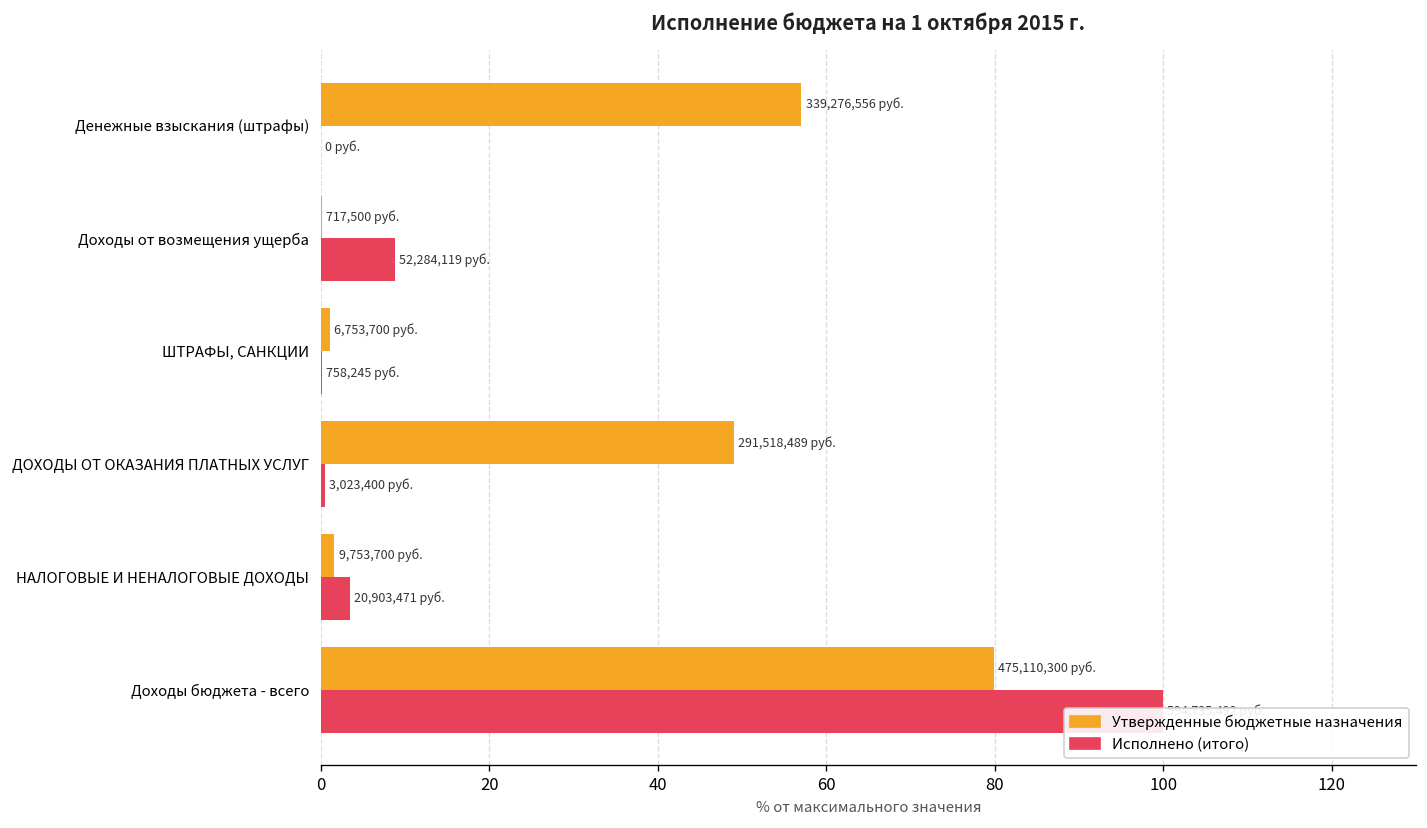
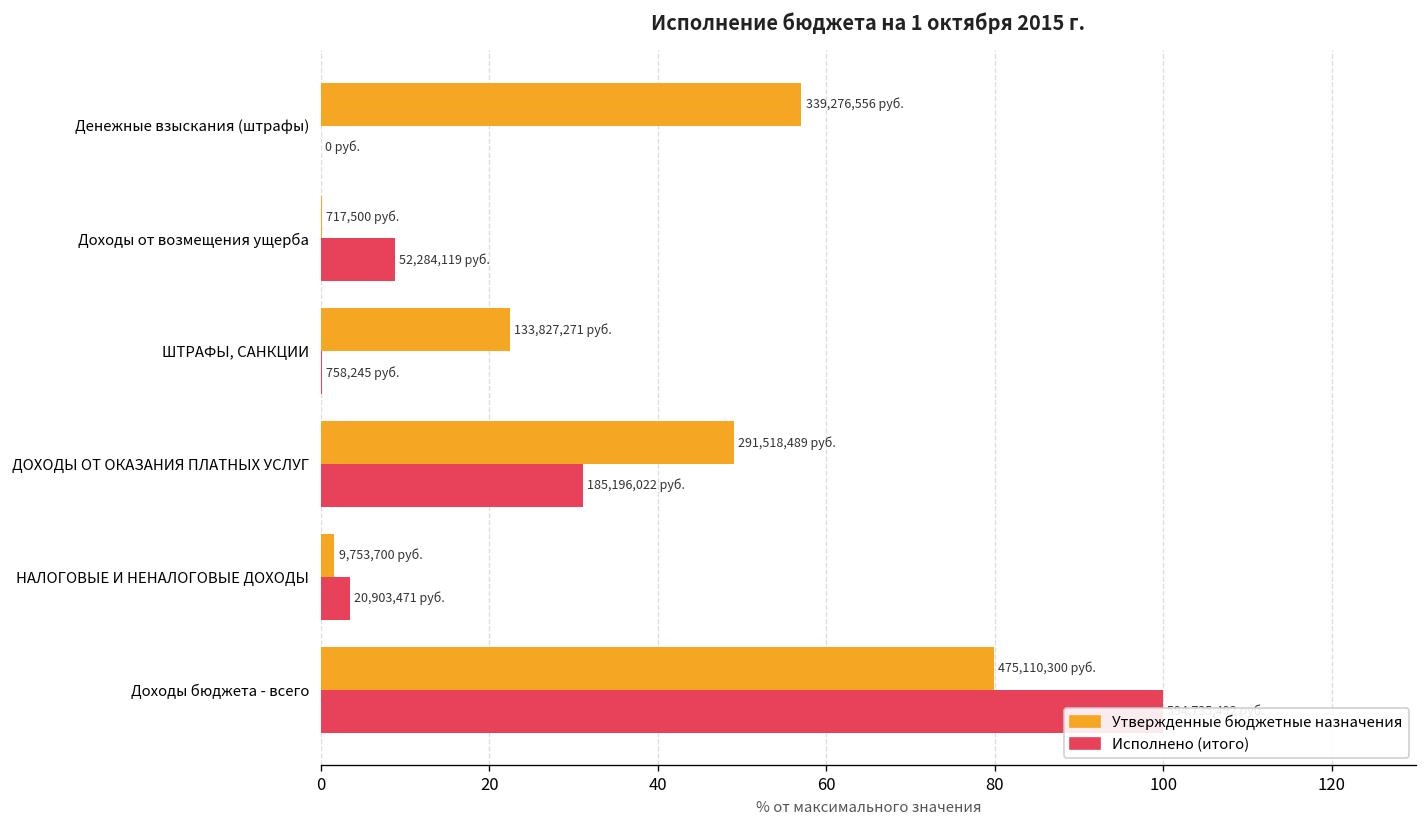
Утвержденные бюджетные назначения, ШТРАФЫ, САНКЦИИ: 6,753,700 -> 133,827,271
Исполнено (итого), ДОХОДЫ ОТ ОКАЗАНИЯ ПЛАТНЫХ УСЛУГ: 3,023,400 -> 185,196,022
